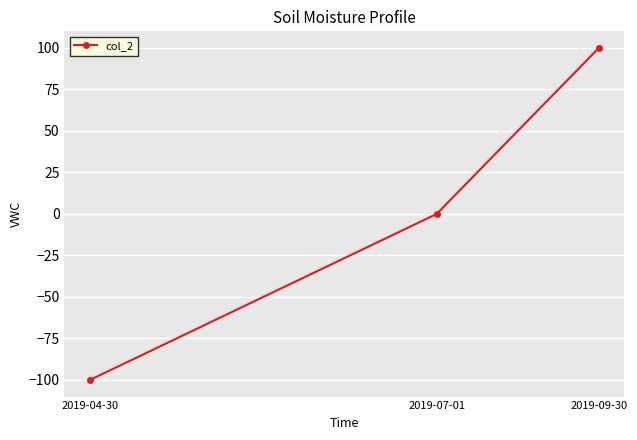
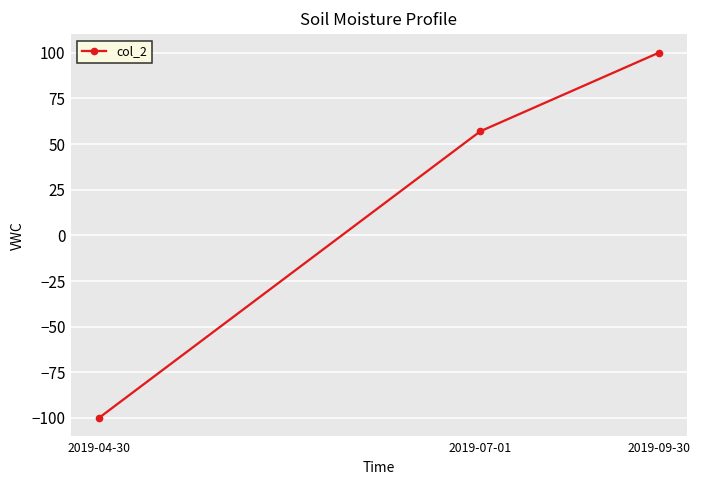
2019-07-01: 0 -> 57
